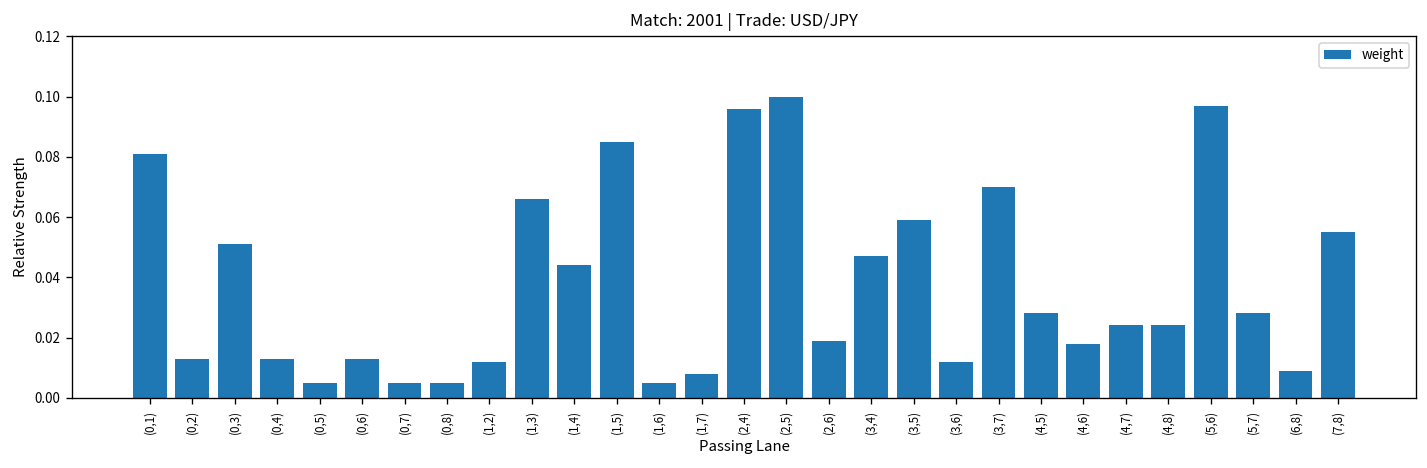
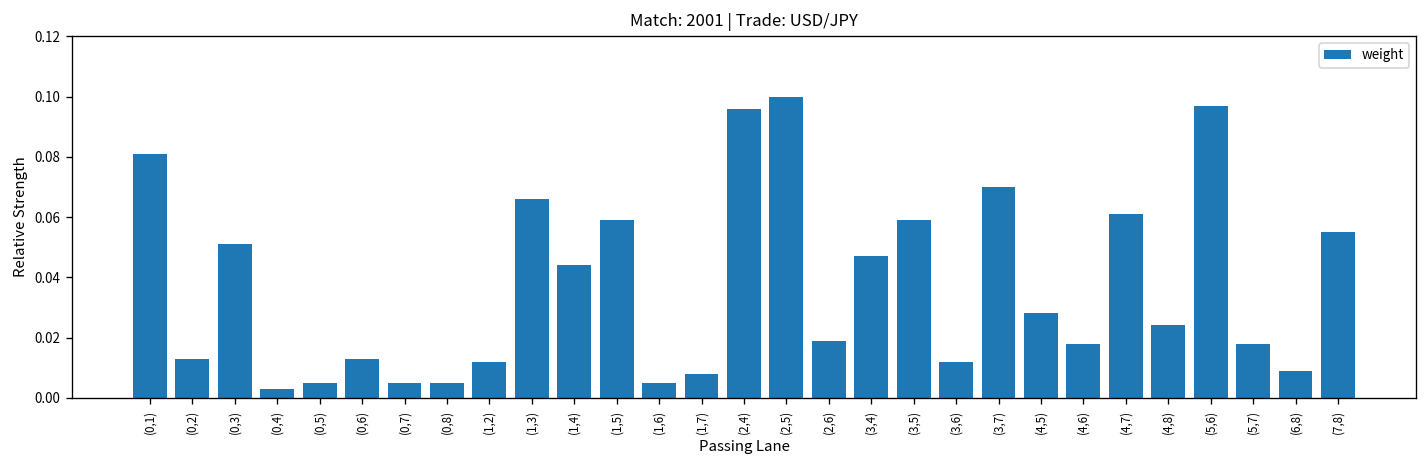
(0,4): 0.013 -> 0.003
(1,5): 0.085 -> 0.059
(4,7): 0.024 -> 0.061
(5,7): 0.028 -> 0.018
